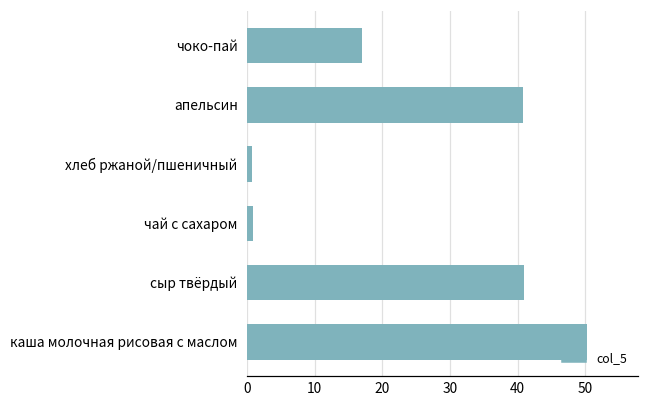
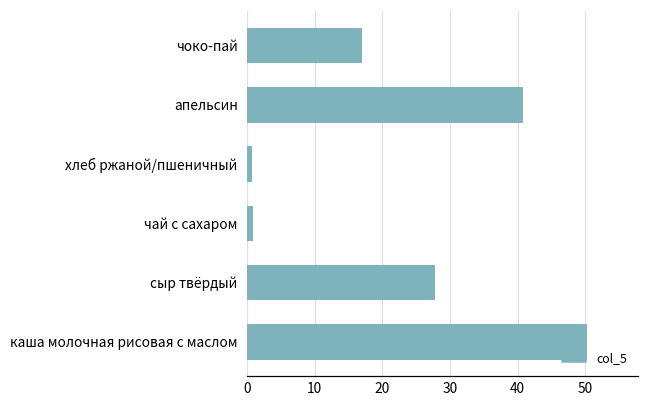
сыр твёрдый: 41 -> 28
